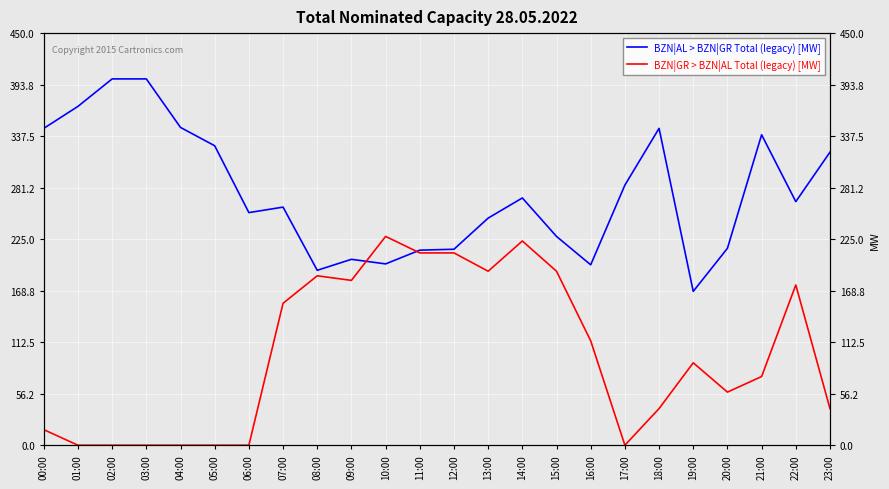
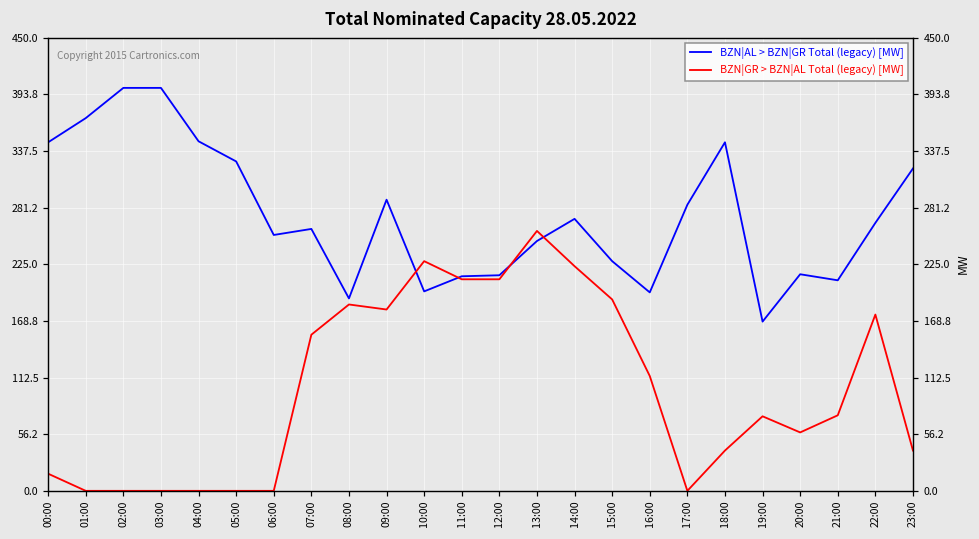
BZN|AL > BZN|GR Total (legacy) [MW], 09:00: 200 -> 290
BZN|GR > BZN|AL Total (legacy) [MW], 13:00: 190 -> 260
BZN|GR > BZN|AL Total (legacy) [MW], 19:00: 90 -> 70
BZN|AL > BZN|GR Total (legacy) [MW], 21:00: 340 -> 210
